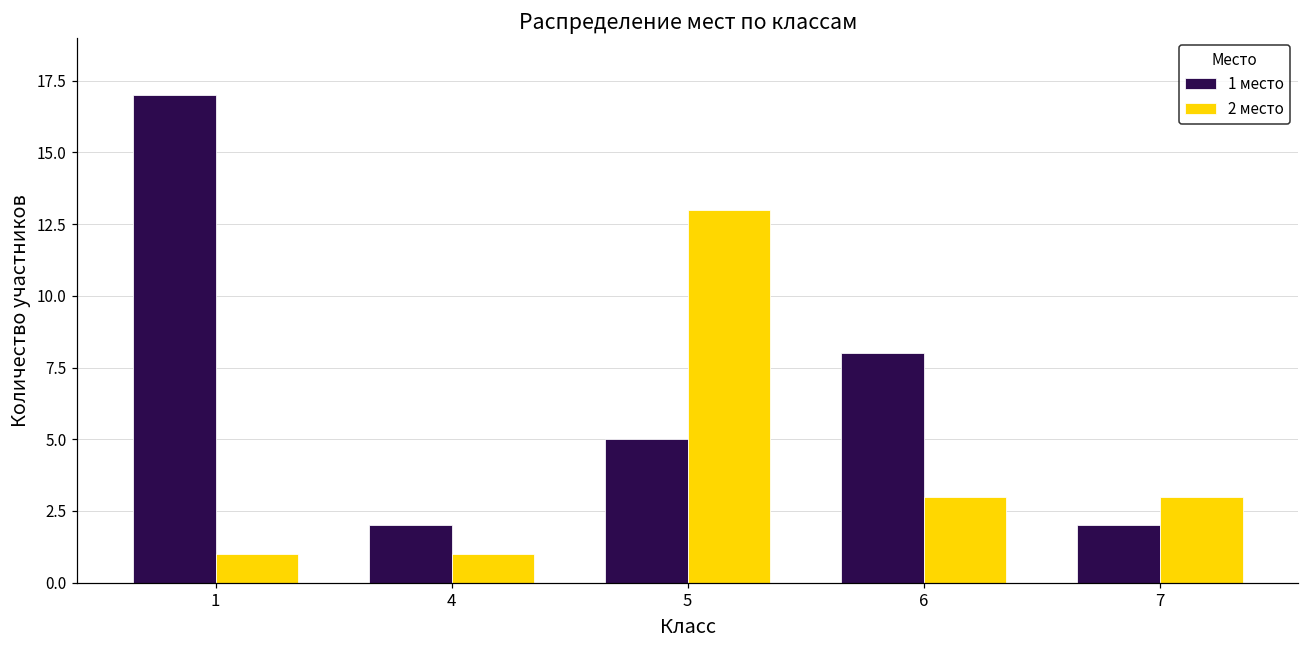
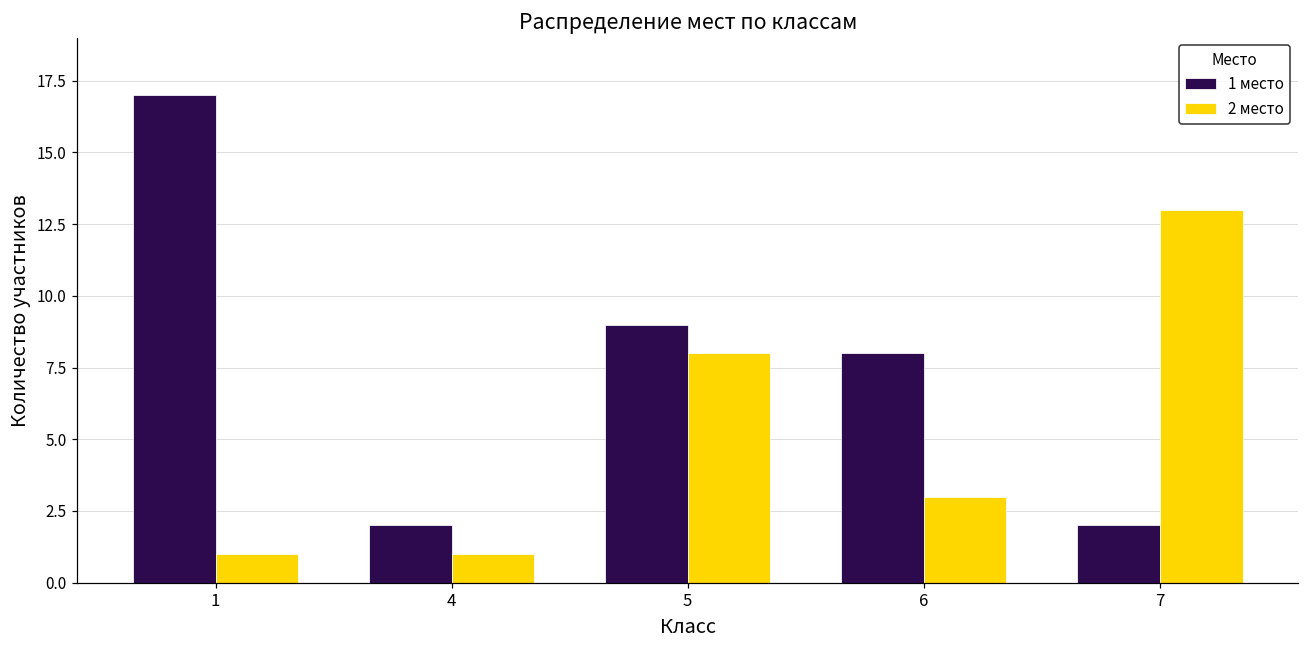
1 место, 5: 5 -> 9
2 место, 5: 13 -> 8
2 место, 7: 3 -> 13
